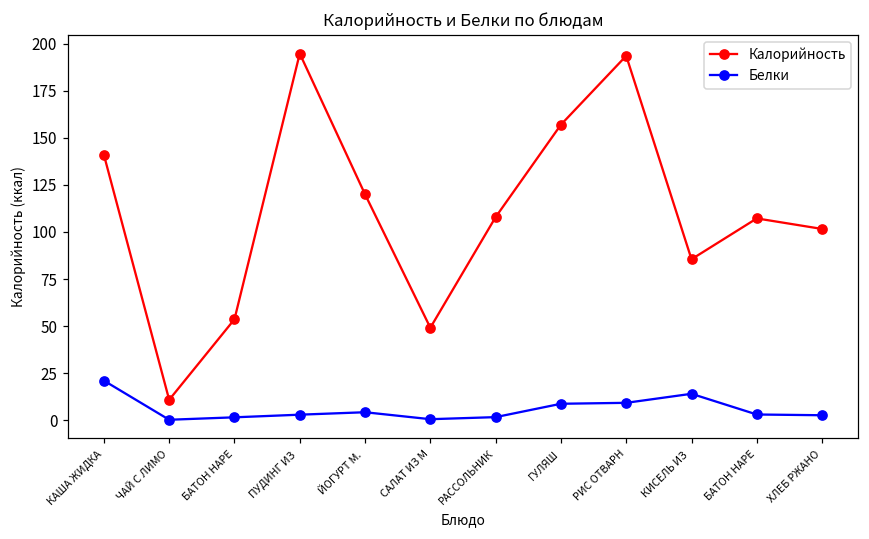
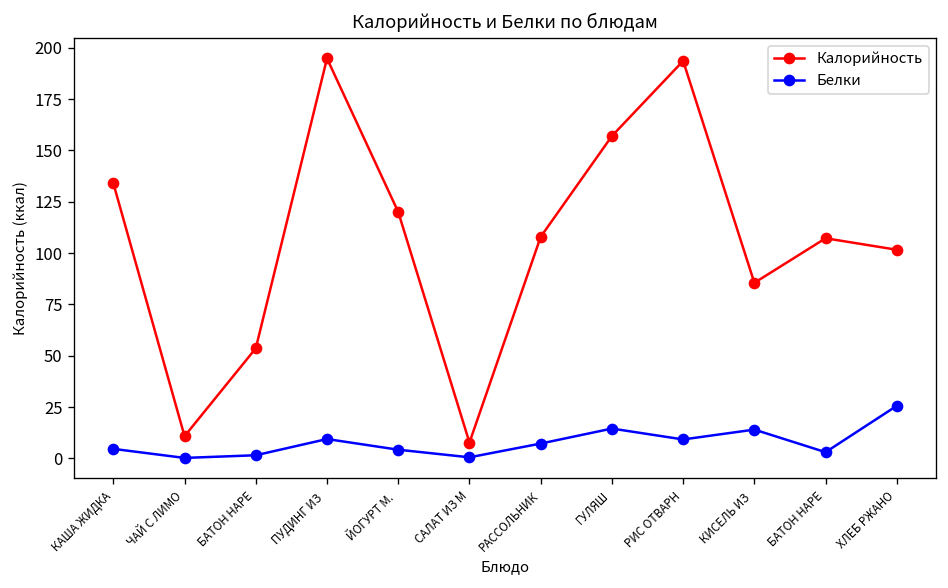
Калорийность, КАША ЖИДКА: 141 -> 134
Белки, КАША ЖИДКА: 21 -> 5
Белки, ПУДИНГ ИЗ: 3 -> 9
Калорийность, САЛАТ ИЗ М: 49 -> 8
Белки, РАССОЛЬНИК: 2 -> 7
Белки, ГУЛЯШ: 9 -> 15
Белки, ХЛЕБ РЖАНО: 3 -> 26
